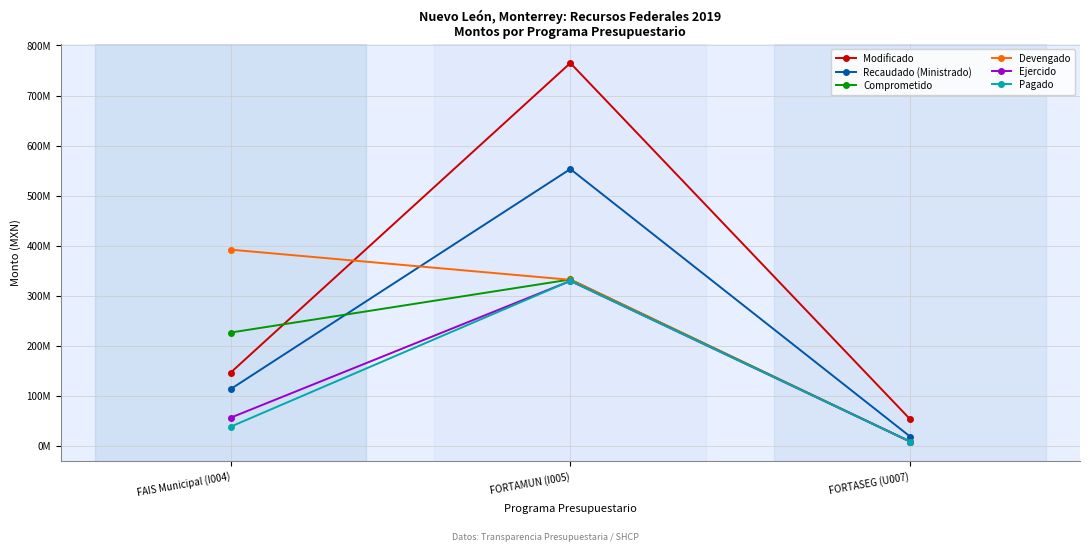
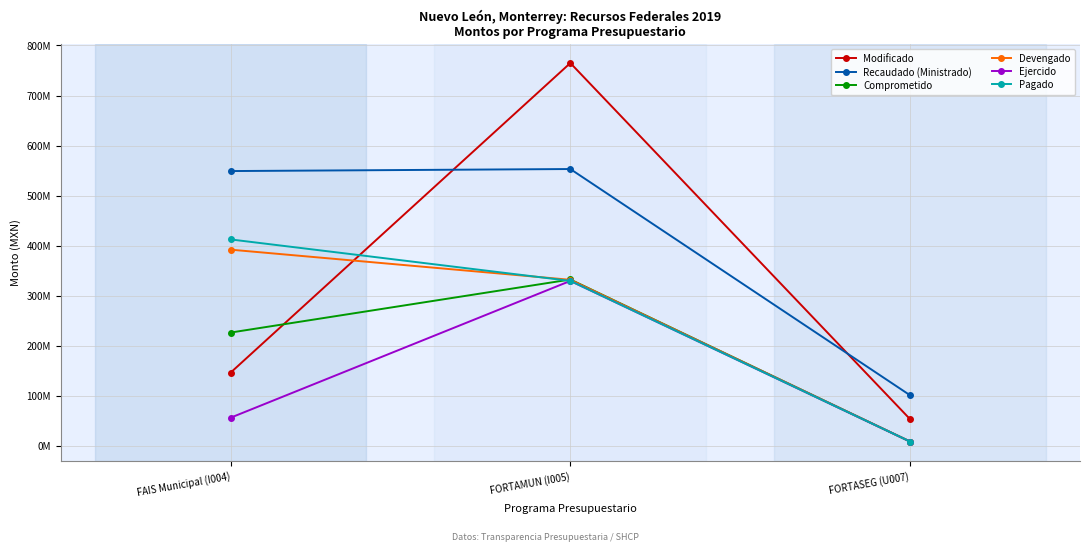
Recaudado (Ministrado), FAIS Municipal (I004): 110000000 -> 550000000
Pagado, FAIS Municipal (I004): 40000000 -> 410000000
Recaudado (Ministrado), FORTASEG (U007): 20000000 -> 100000000
